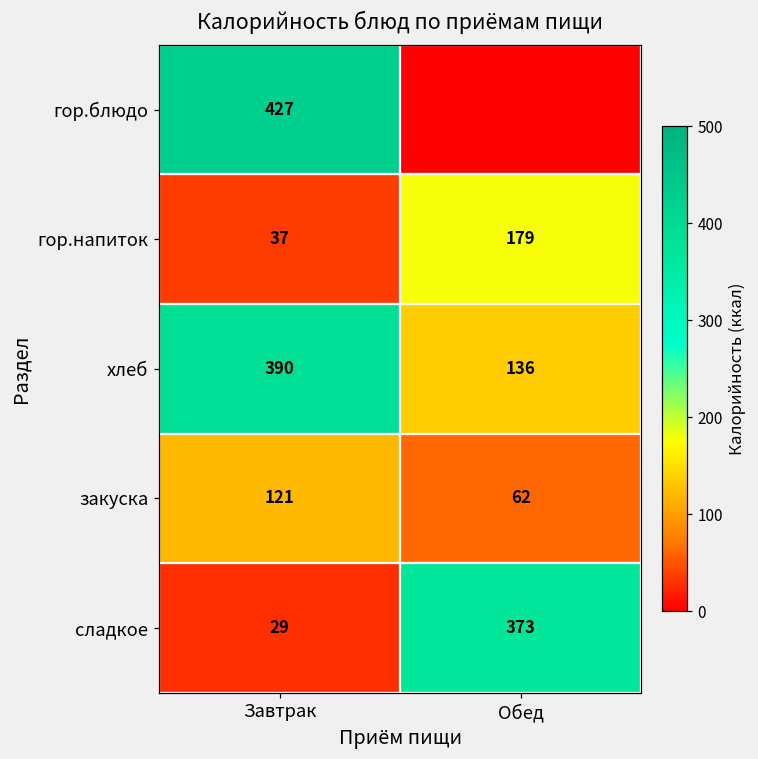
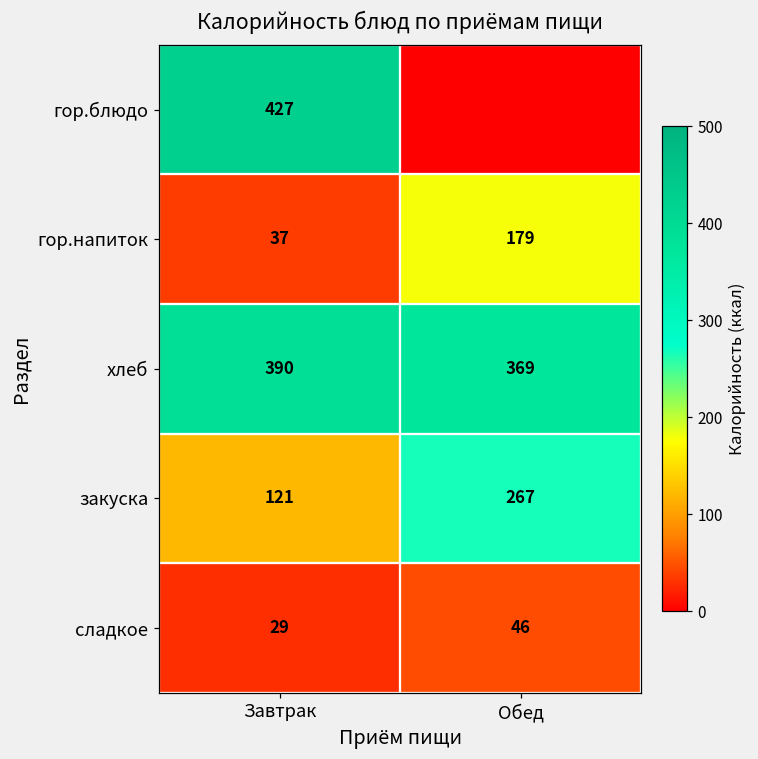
хлеб, Обед: 136 -> 369
закуска, Обед: 62 -> 267
сладкое, Обед: 373 -> 46
